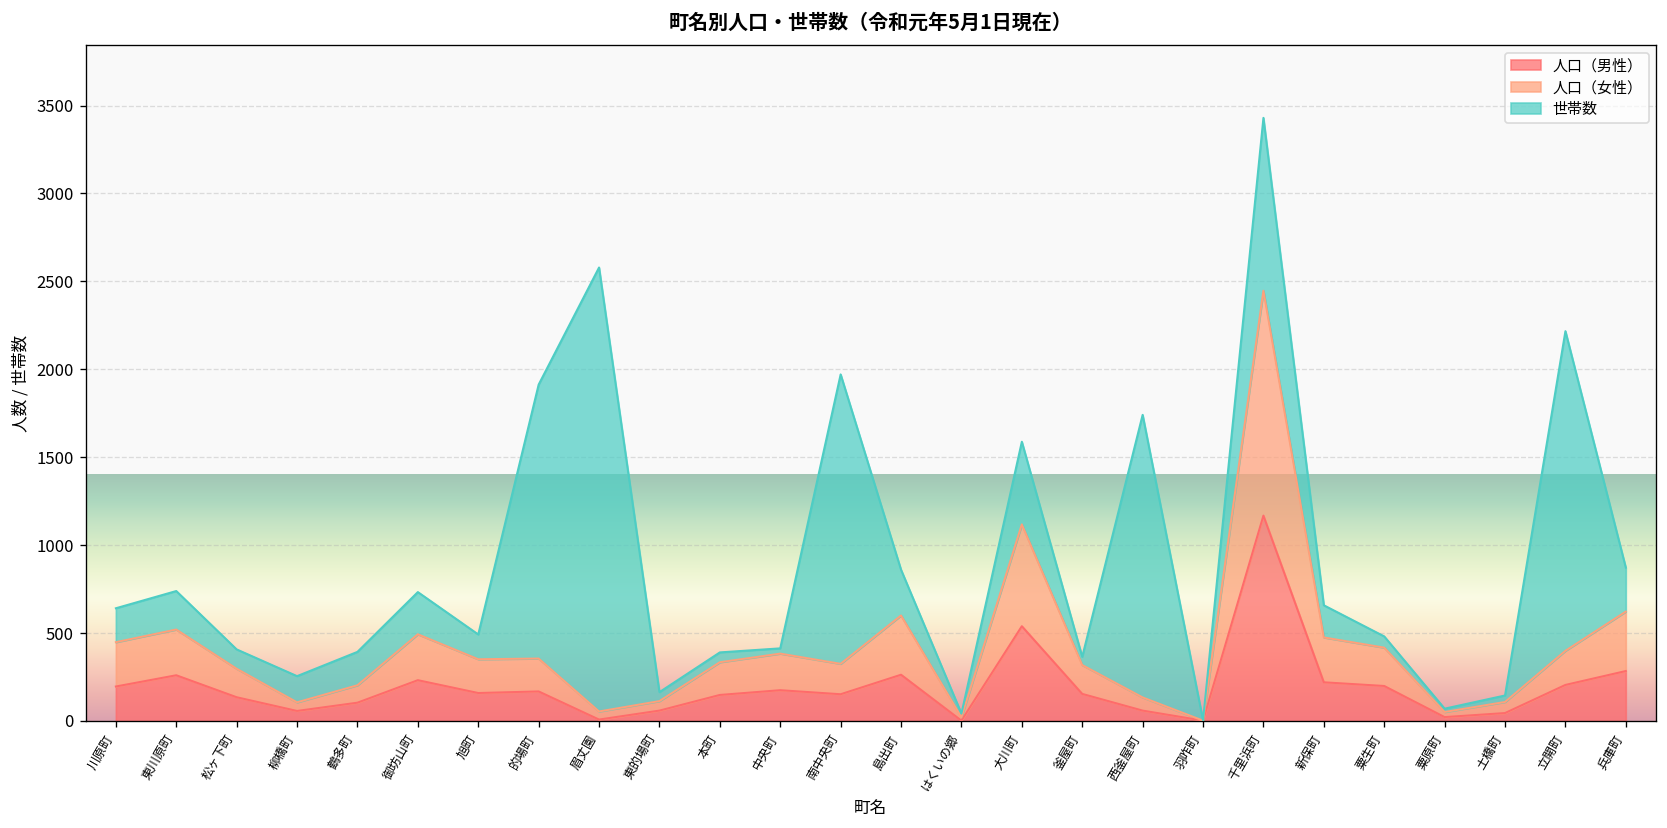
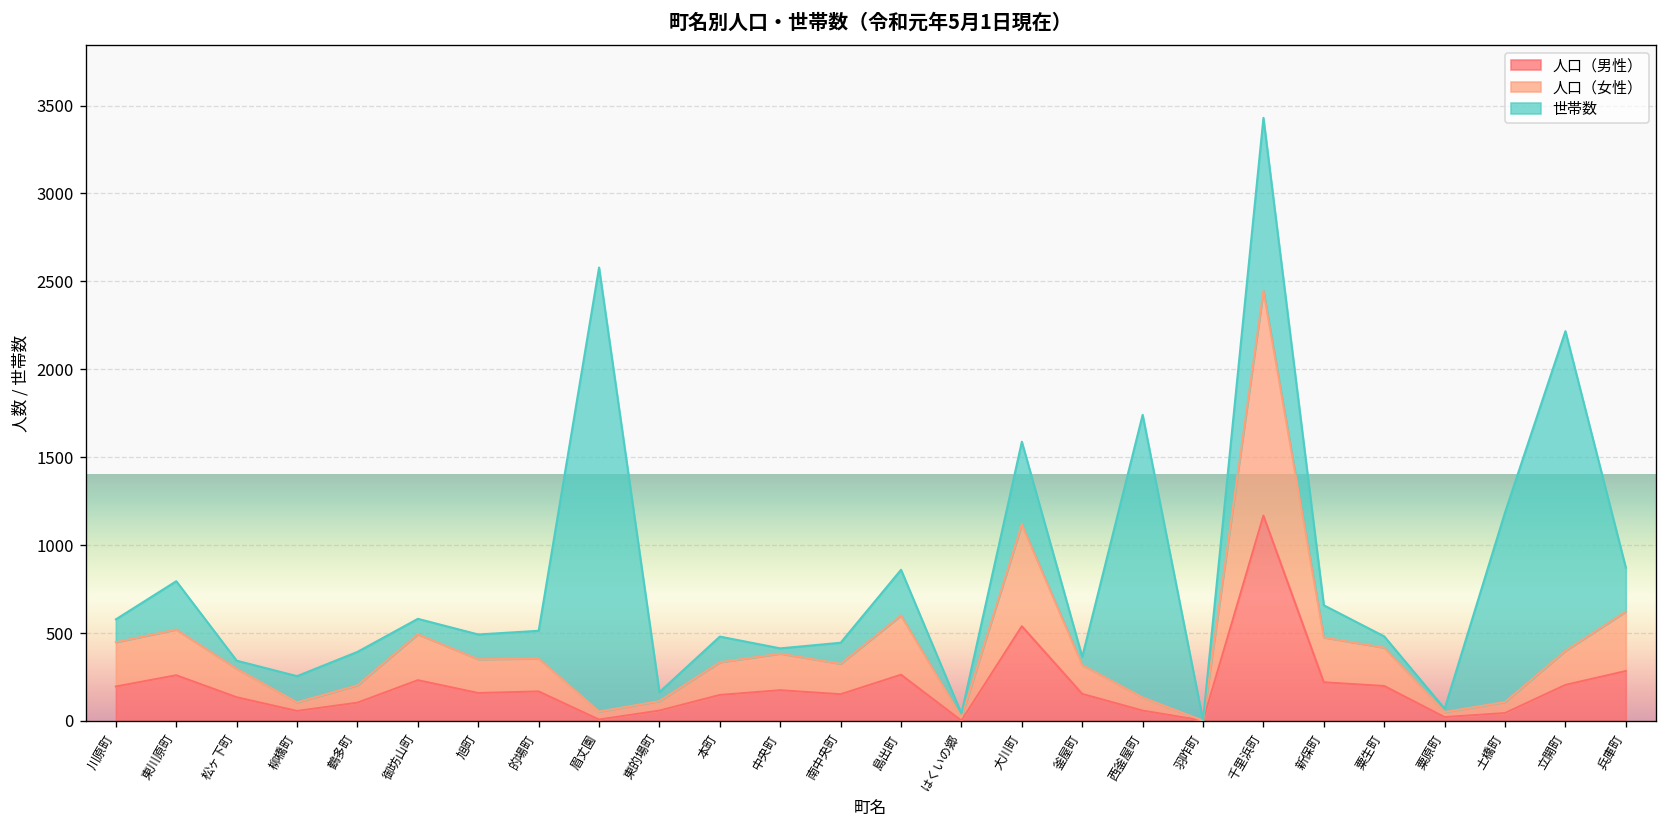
世帯数, 川原町: 190 -> 130
世帯数, 東川原町: 220 -> 280
世帯数, 松ヶ下町: 110 -> 50
世帯数, 御坊山町: 240 -> 90
世帯数, 的場町: 1560 -> 160
世帯数, 本町: 60 -> 150
世帯数, 南中央町: 1650 -> 120
世帯数, 土橋町: 40 -> 1080
